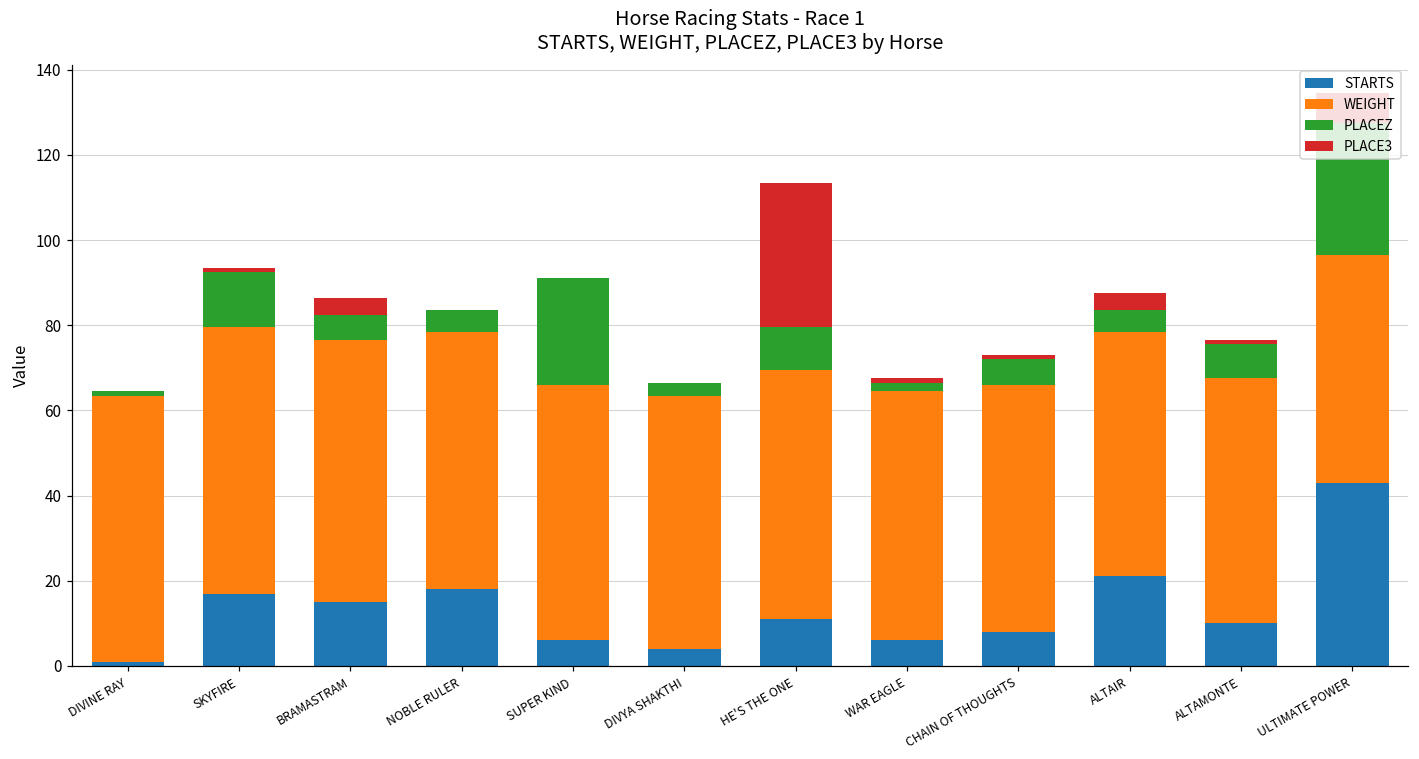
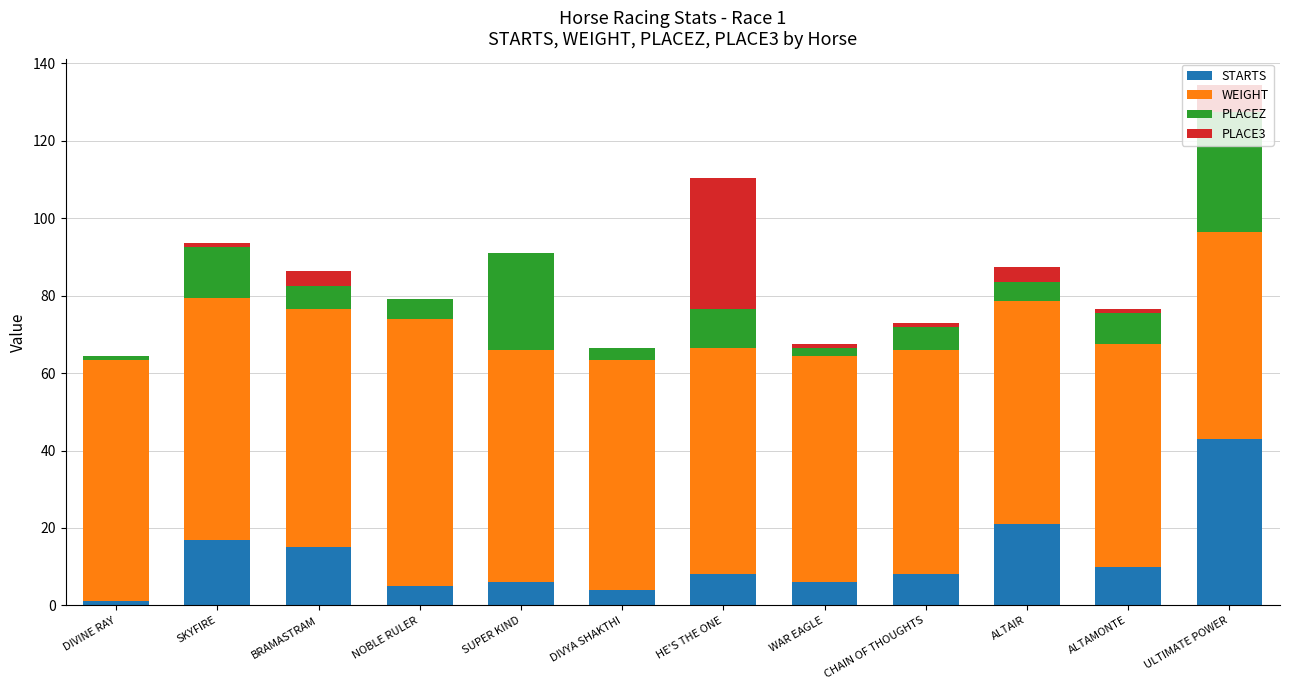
STARTS, NOBLE RULER: 18 -> 5
WEIGHT, NOBLE RULER: 61 -> 69
STARTS, HE'S THE ONE: 11 -> 8
